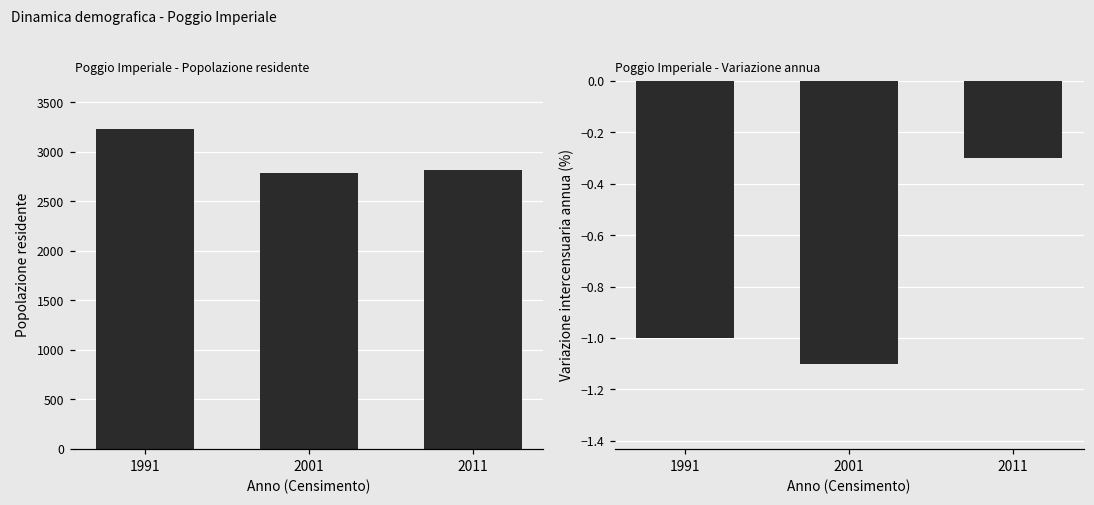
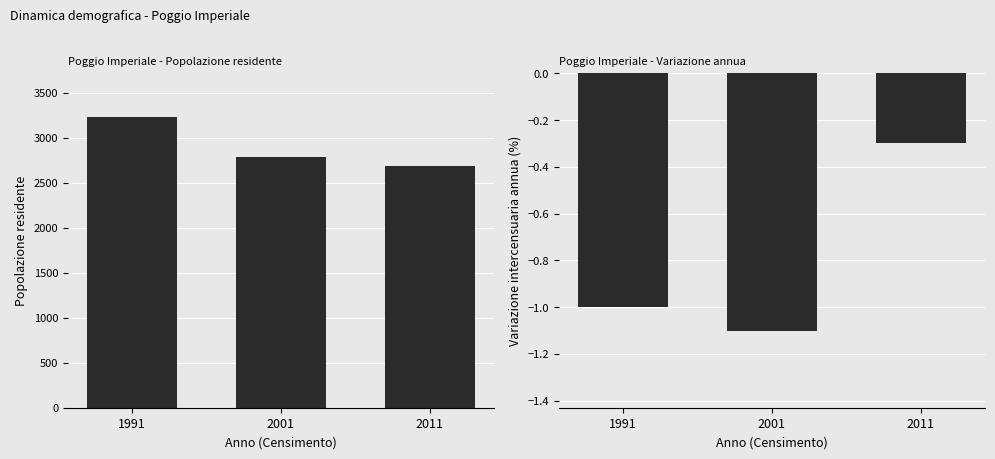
Poggio Imperiale - Popolazione residente, 2011: 2800 -> 2700
